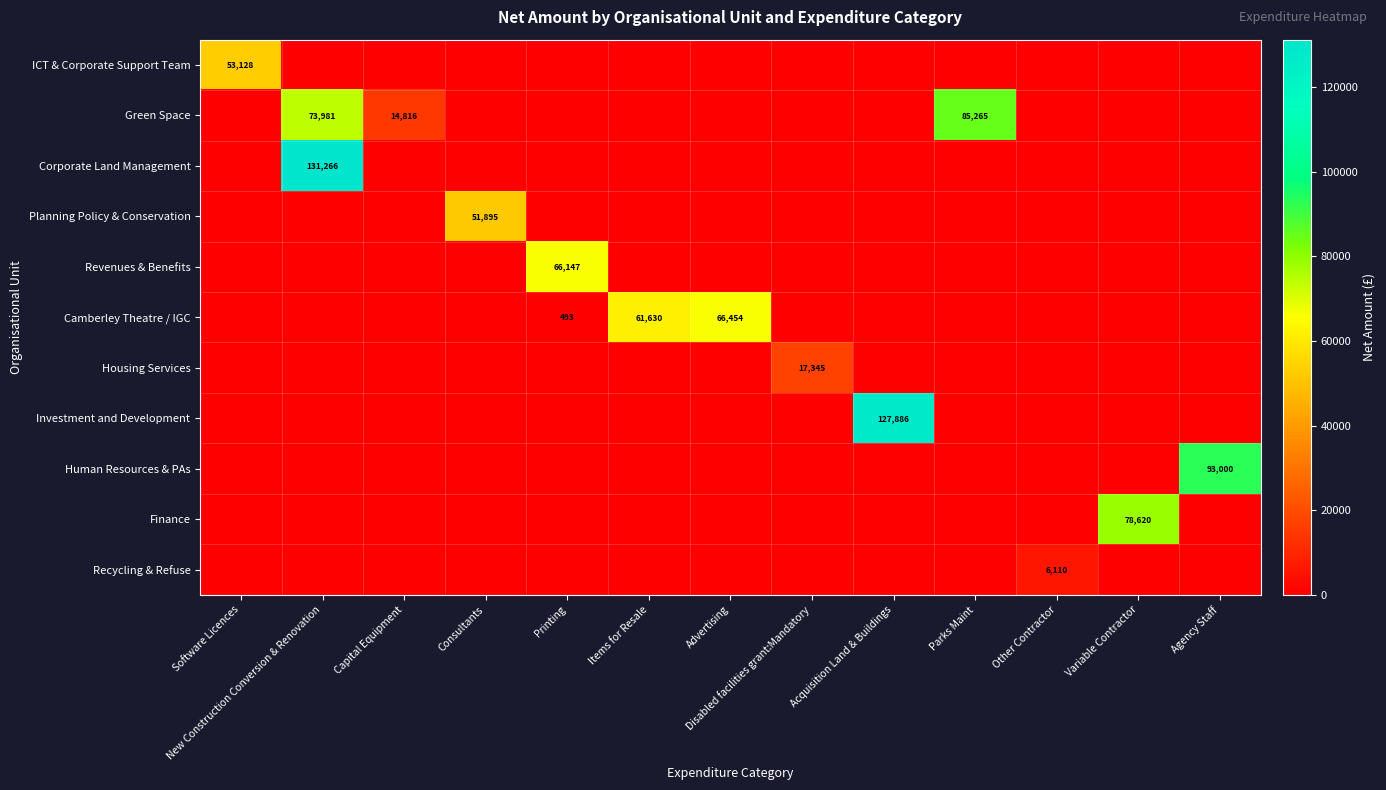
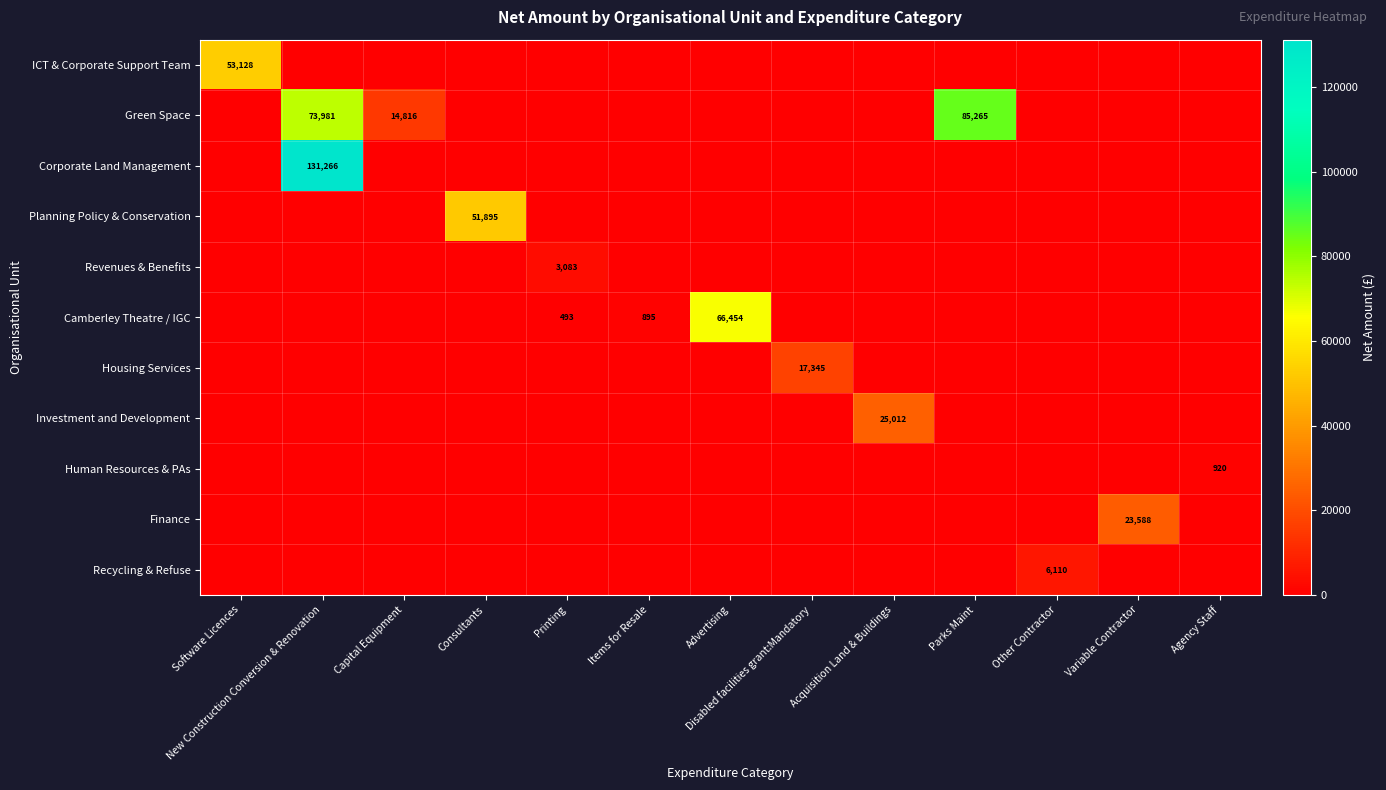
Revenues & Benefits, Printing: 66,147 -> 3,083
Camberley Theatre / IGC, Items for Resale: 61,630 -> 895
Investment and Development, Acquisition Land & Buildings: 127,886 -> 25,012
Human Resources & PAs, Agency Staff: 93,000 -> 920
Finance, Variable Contractor: 78,620 -> 23,588
